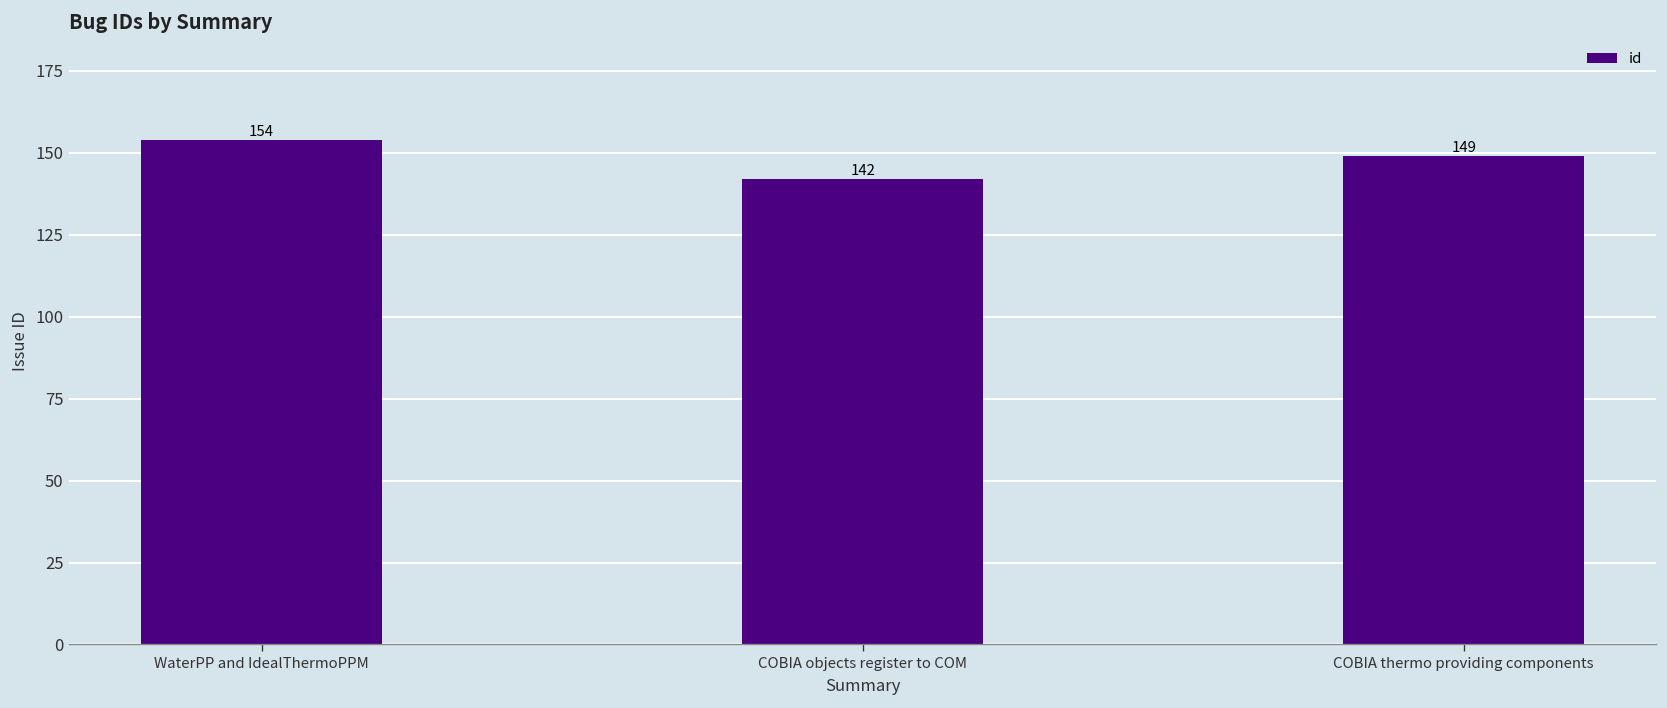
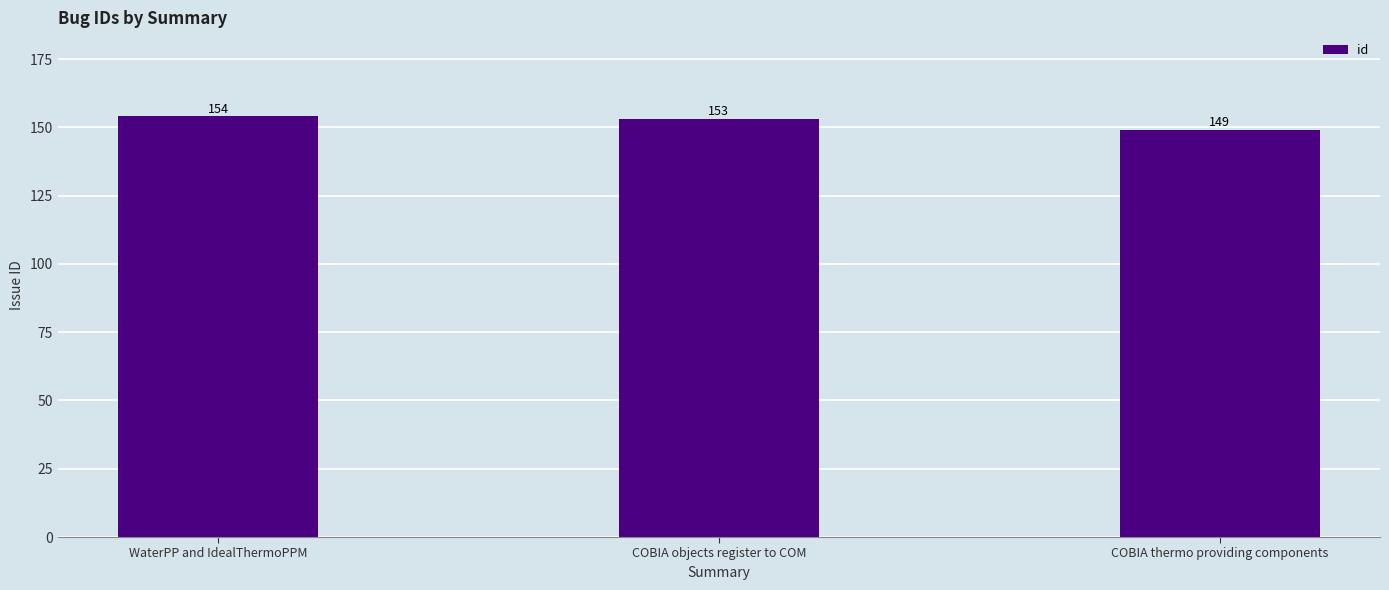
COBIA objects register to COM: 142 -> 153
